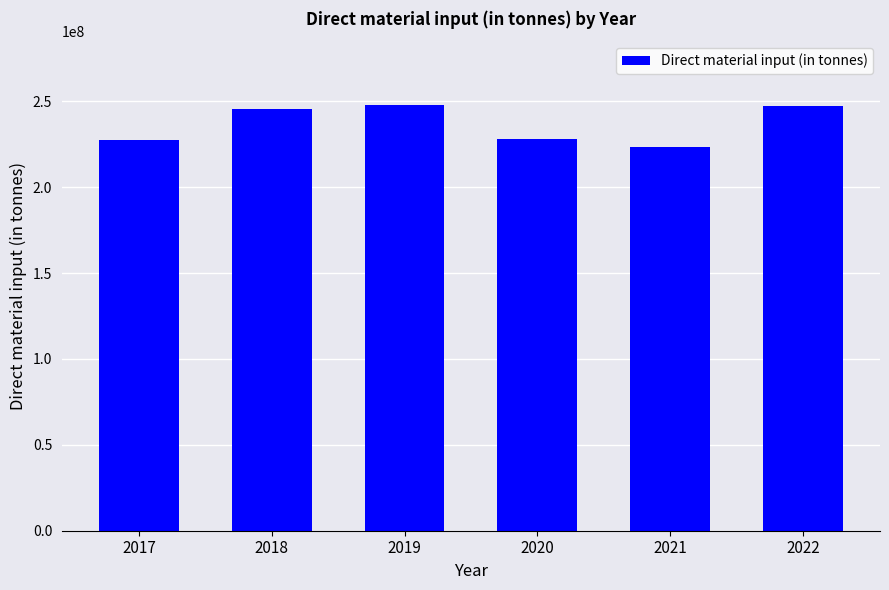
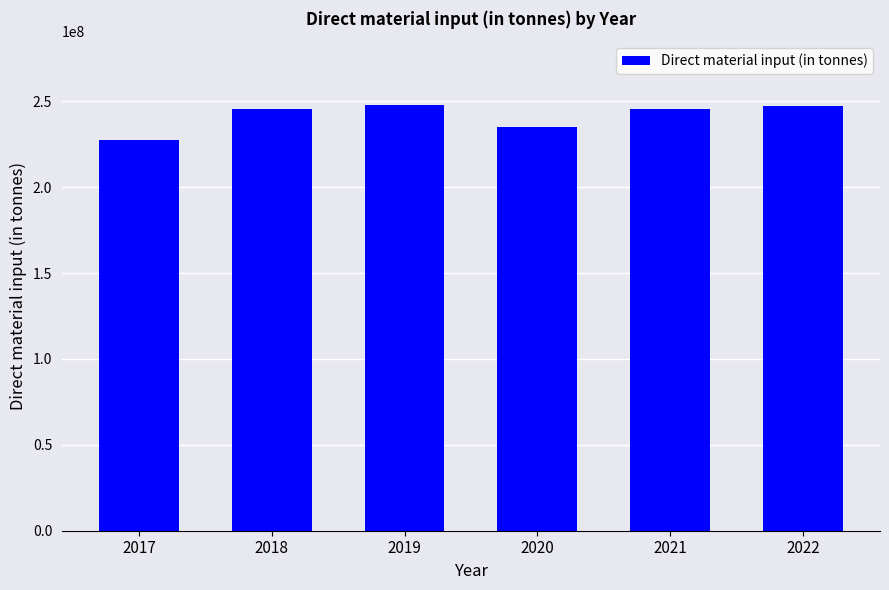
2020: 228000000 -> 235000000
2021: 223000000 -> 245000000
